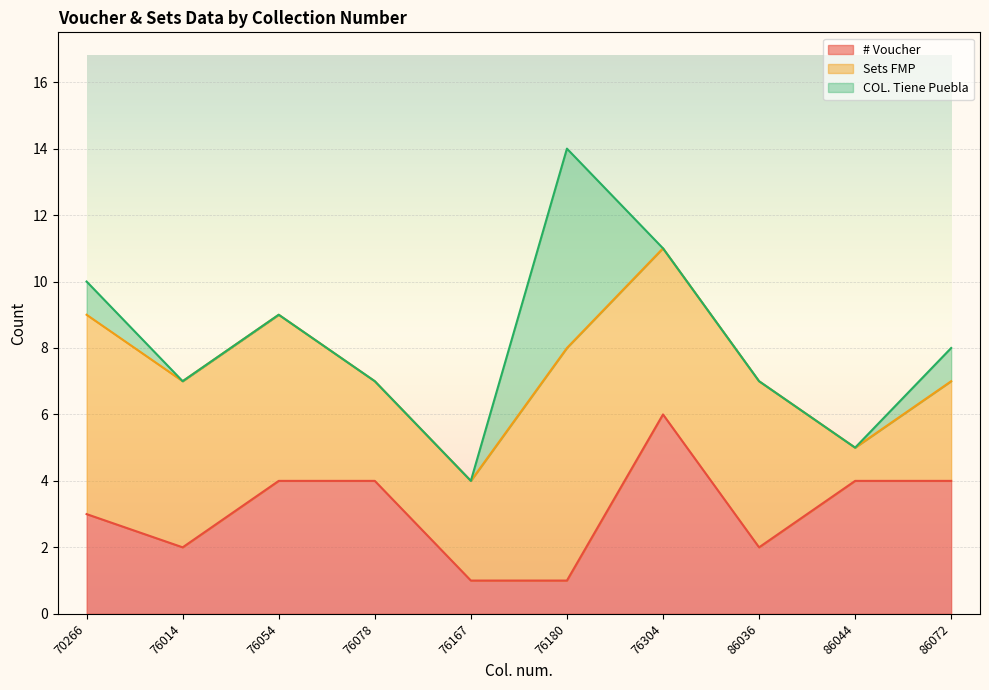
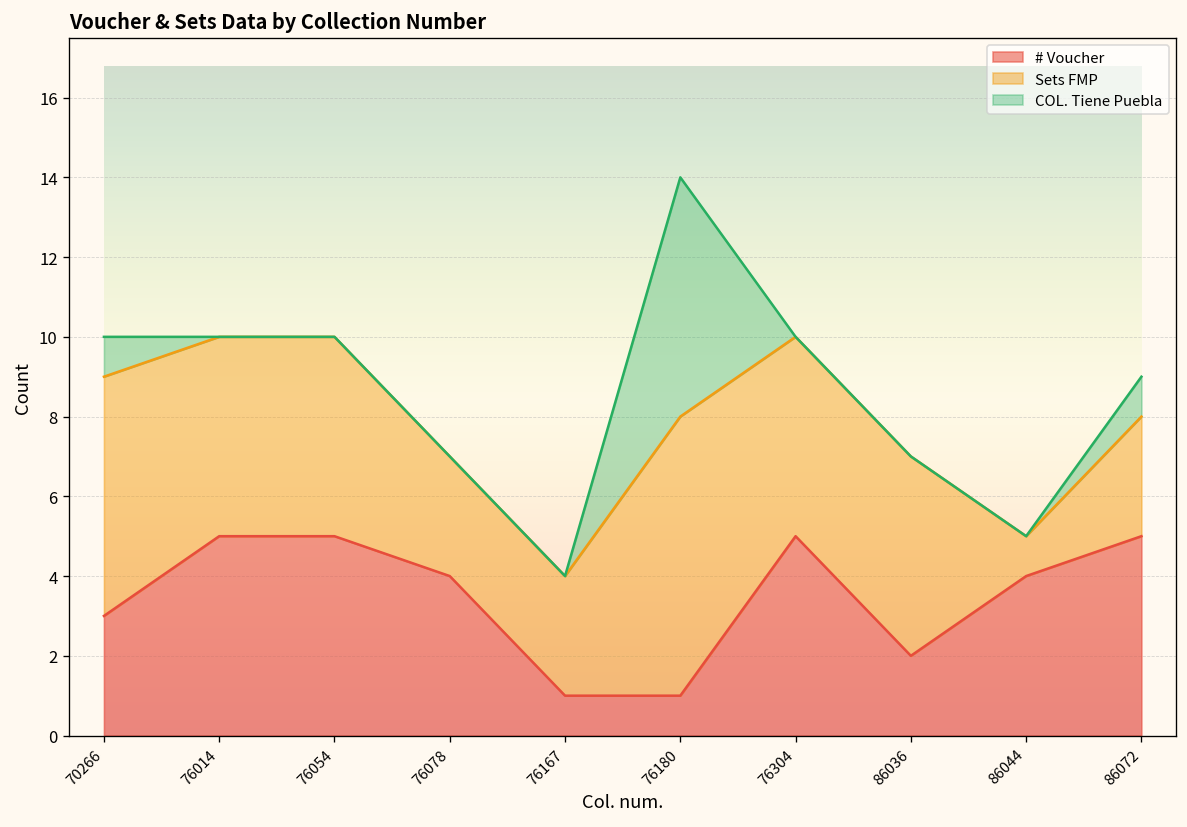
# Voucher, 76014: 2 -> 5
# Voucher, 76054: 4 -> 5
# Voucher, 76304: 6 -> 5
# Voucher, 86072: 4 -> 5
